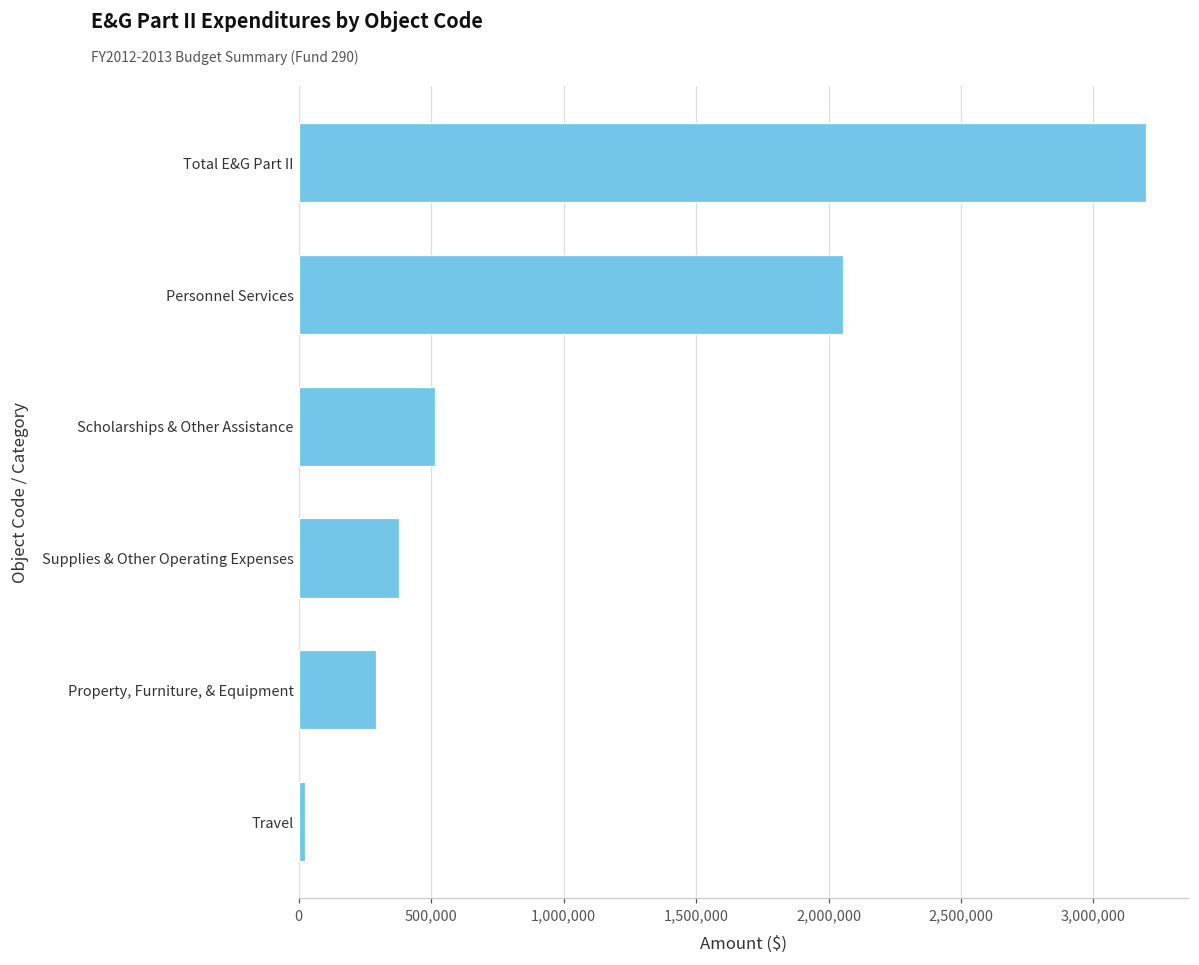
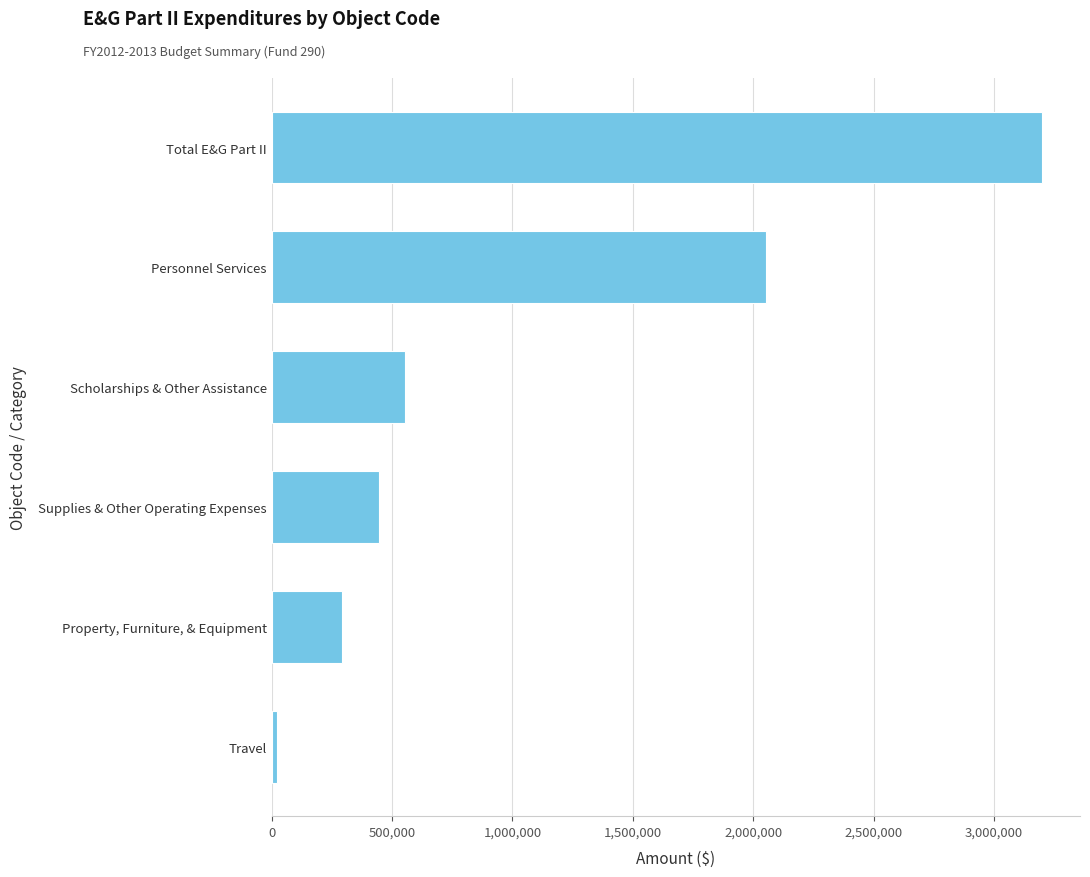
Scholarships & Other Assistance: 510,000 -> 550,000
Supplies & Other Operating Expenses: 380,000 -> 450,000
